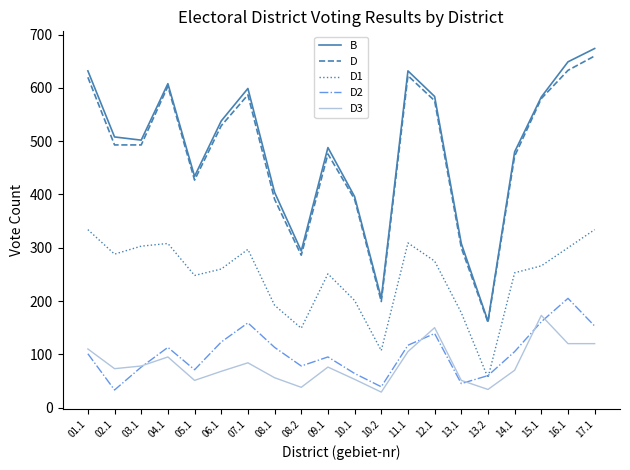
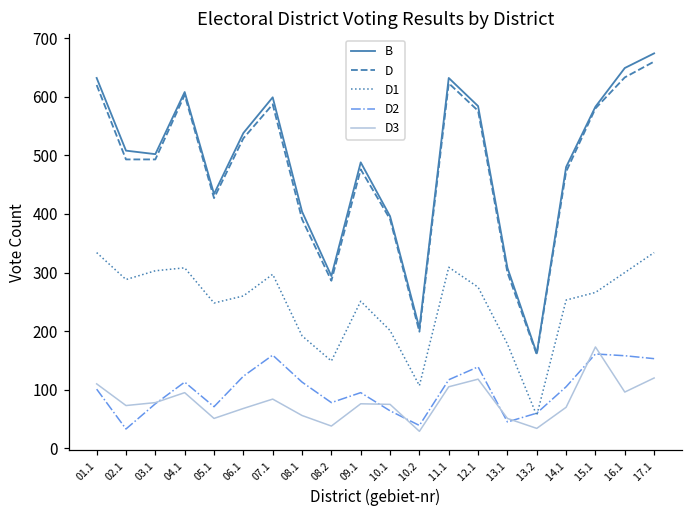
D3, 10.1: 50 -> 80
D3, 12.1: 150 -> 120
D2, 16.1: 210 -> 160
D3, 16.1: 120 -> 100
